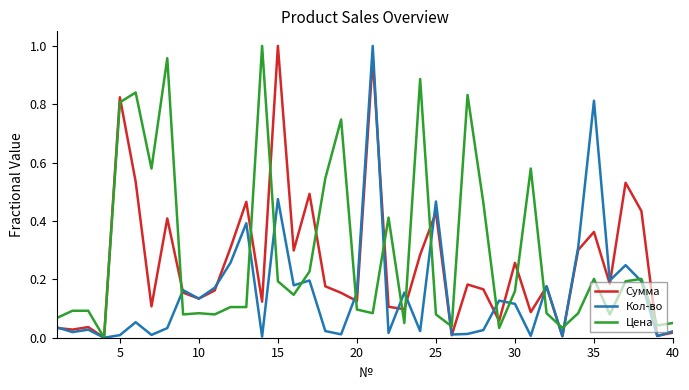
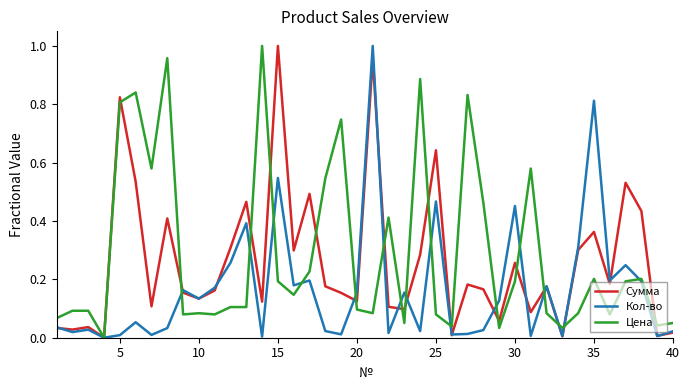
Кол-во, 15: 0.48 -> 0.55
Сумма, 25: 0.43 -> 0.64
Кол-во, 30: 0.12 -> 0.45
Цена, 30: 0.16 -> 0.19
